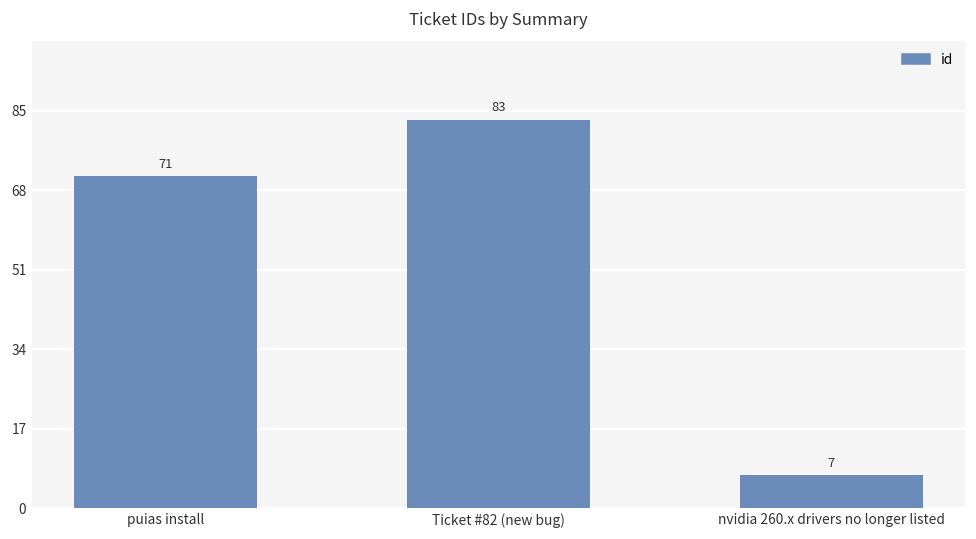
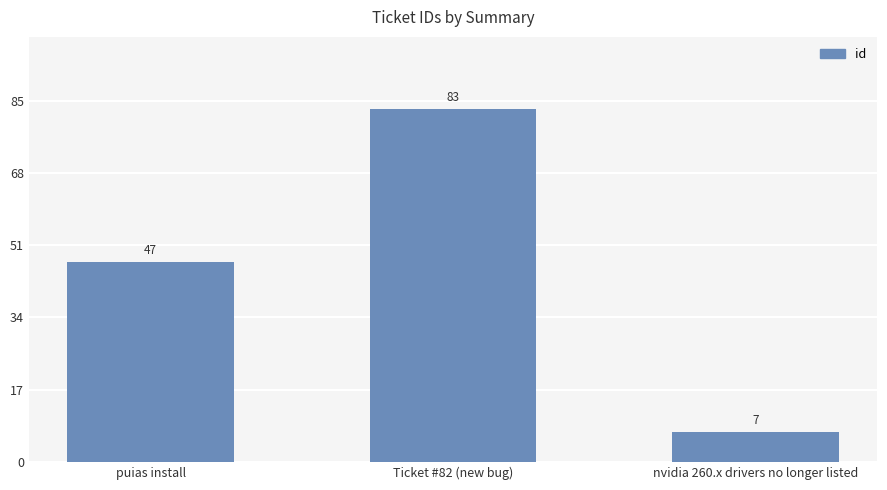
puias install: 71 -> 47
